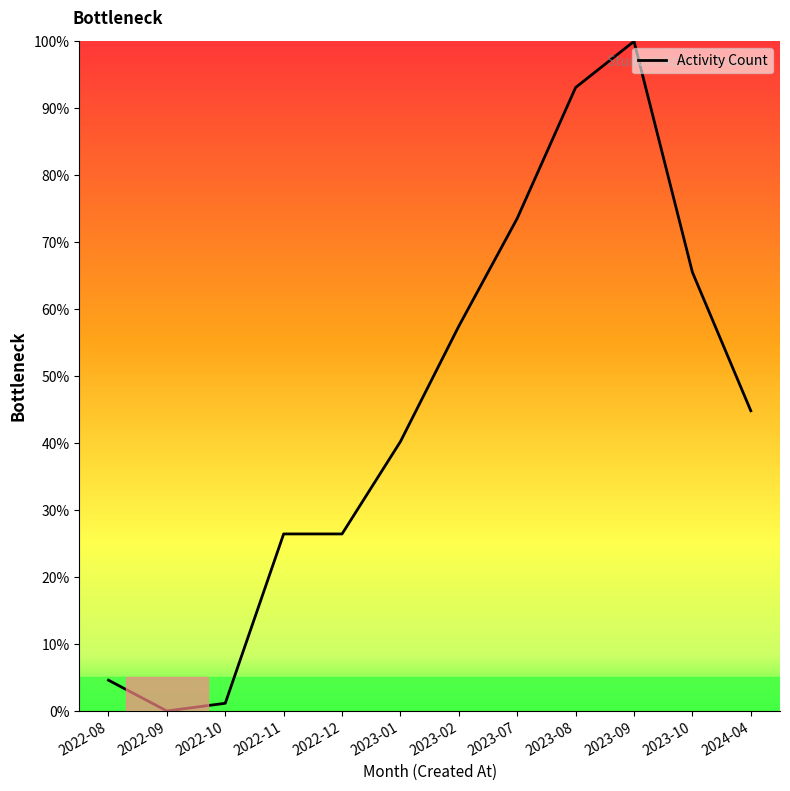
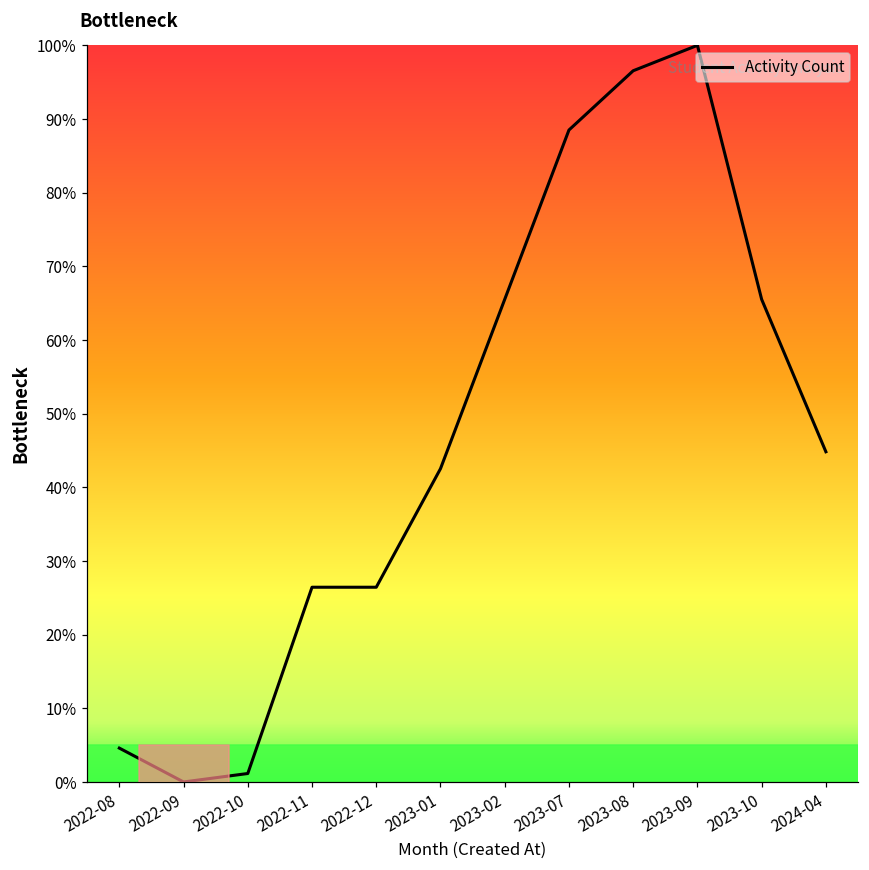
2023-01: 40% -> 43%
2023-02: 57% -> 66%
2023-07: 74% -> 89%
2023-08: 93% -> 97%
